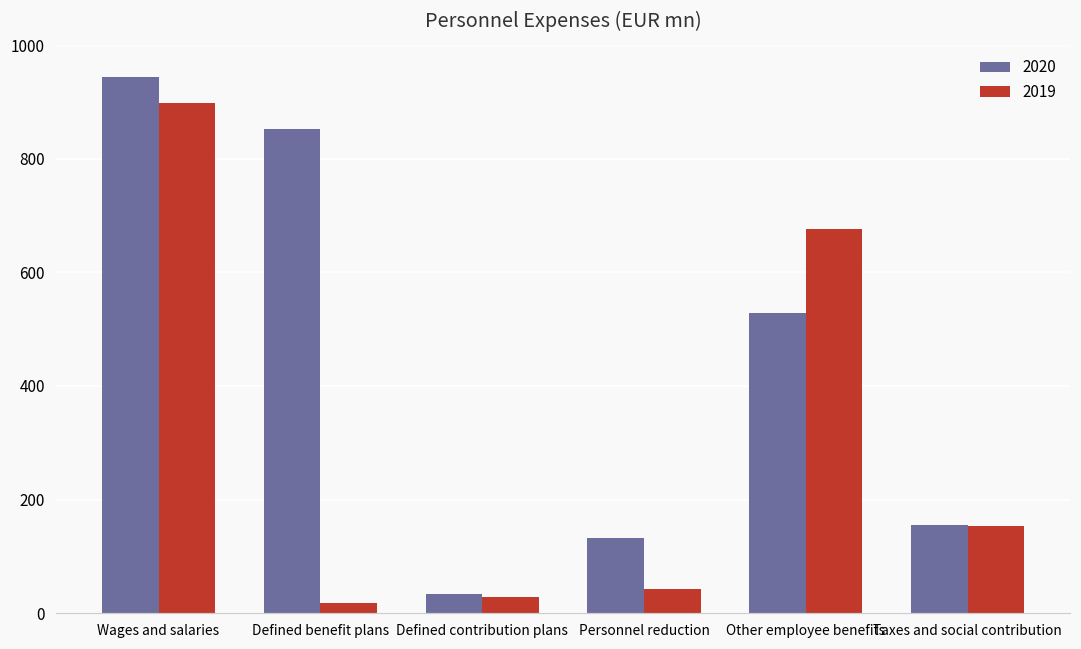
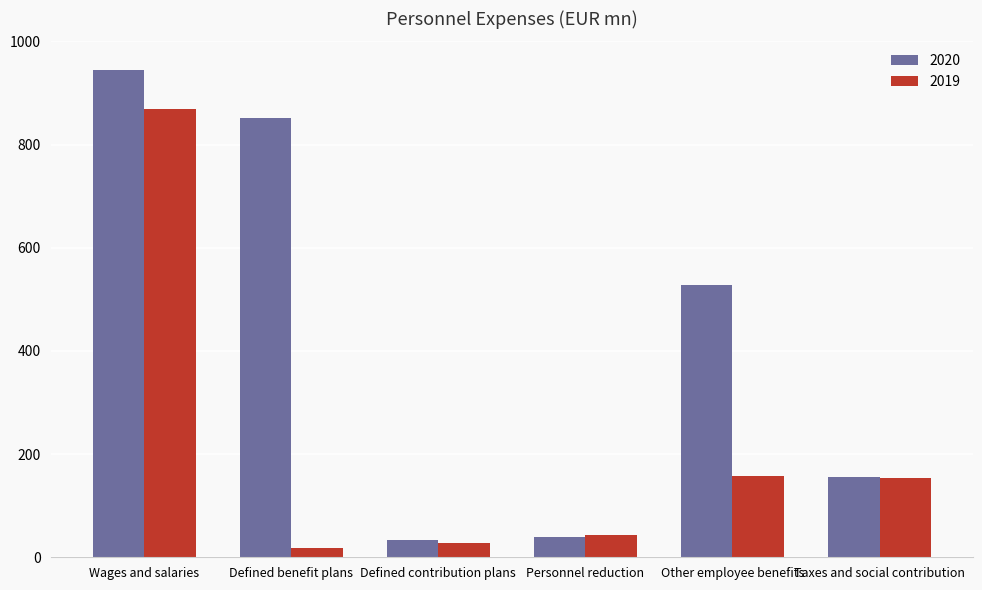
2019, Wages and salaries: 900 -> 870
2020, Personnel reduction: 130 -> 40
2019, Other employee benefits: 680 -> 160
